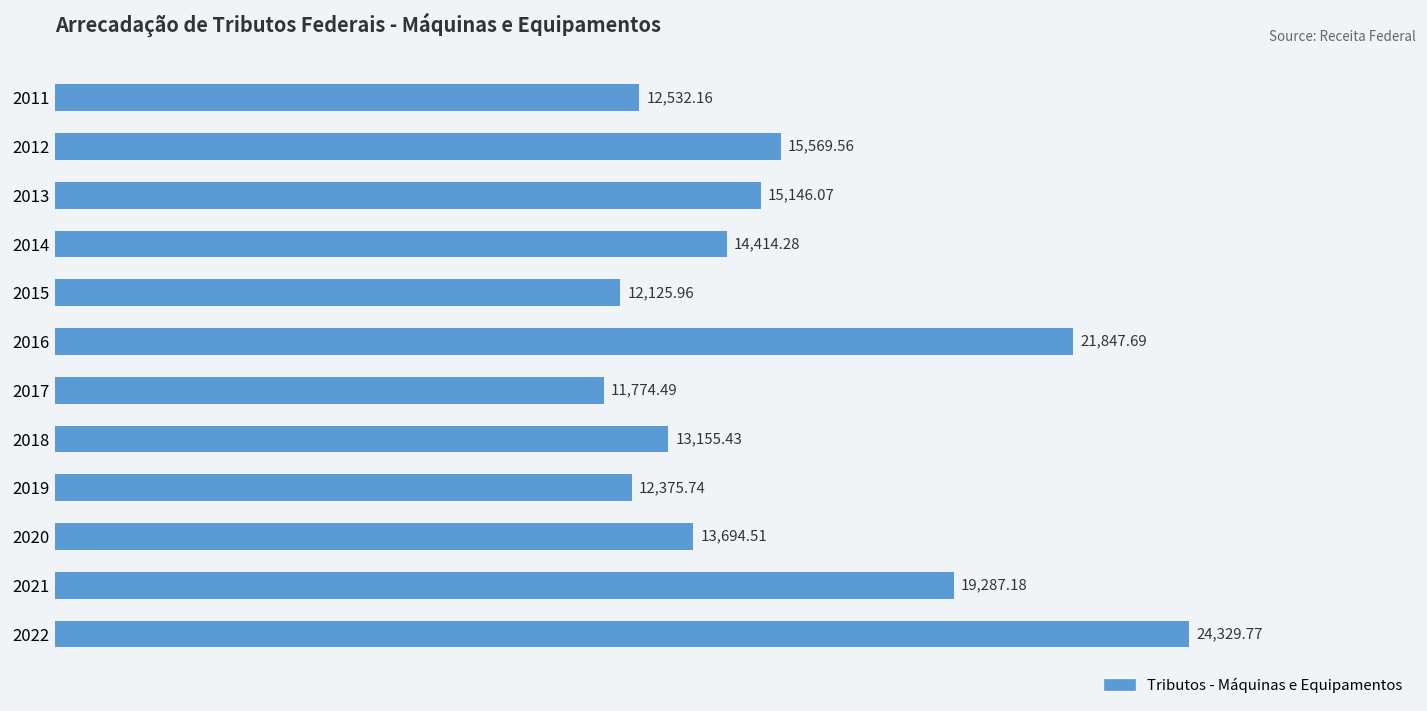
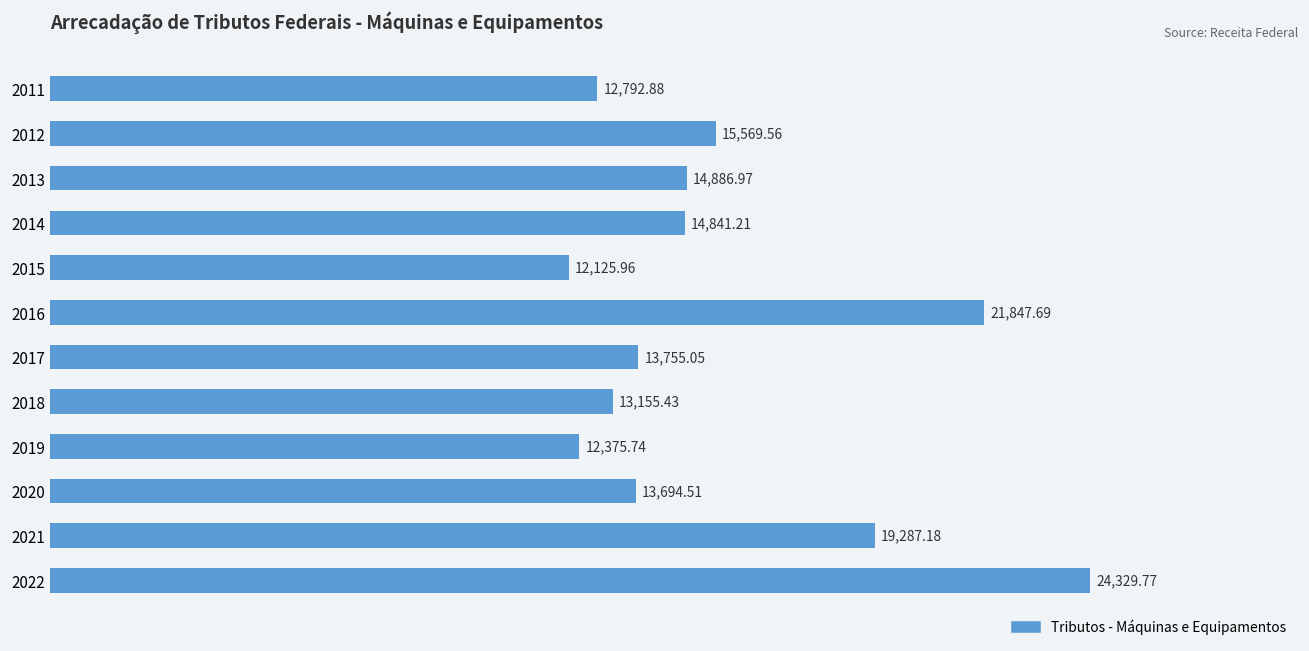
2011: 12,532.16 -> 12,792.88
2013: 15,146.07 -> 14,886.97
2014: 14,414.28 -> 14,841.21
2017: 11,774.49 -> 13,755.05
